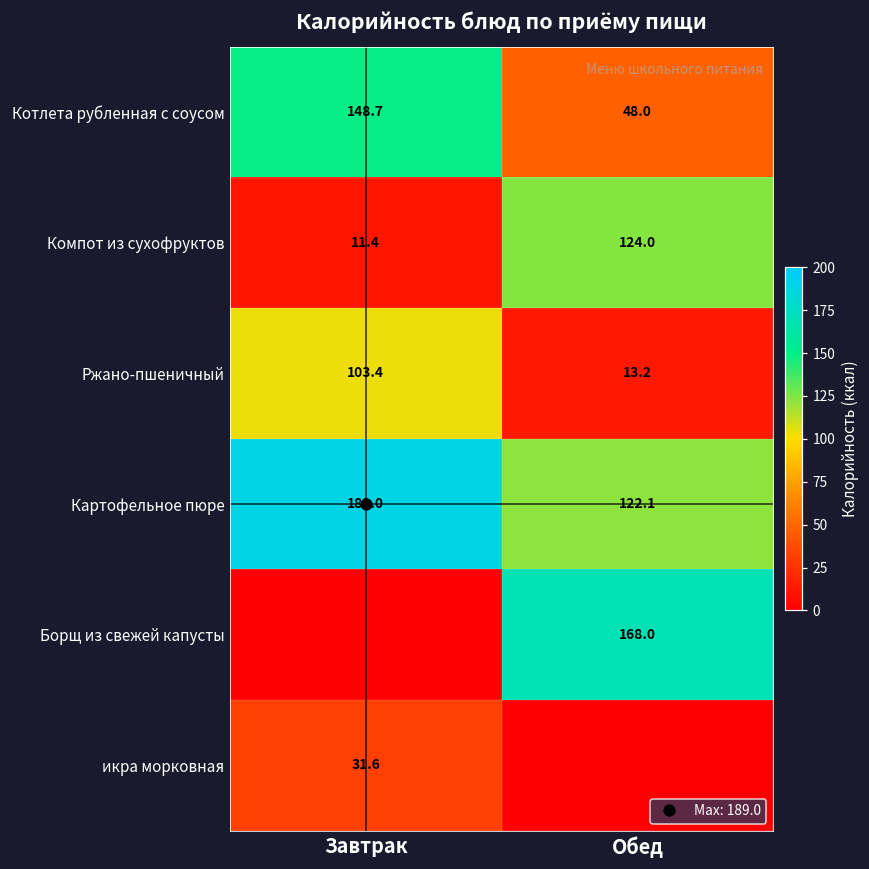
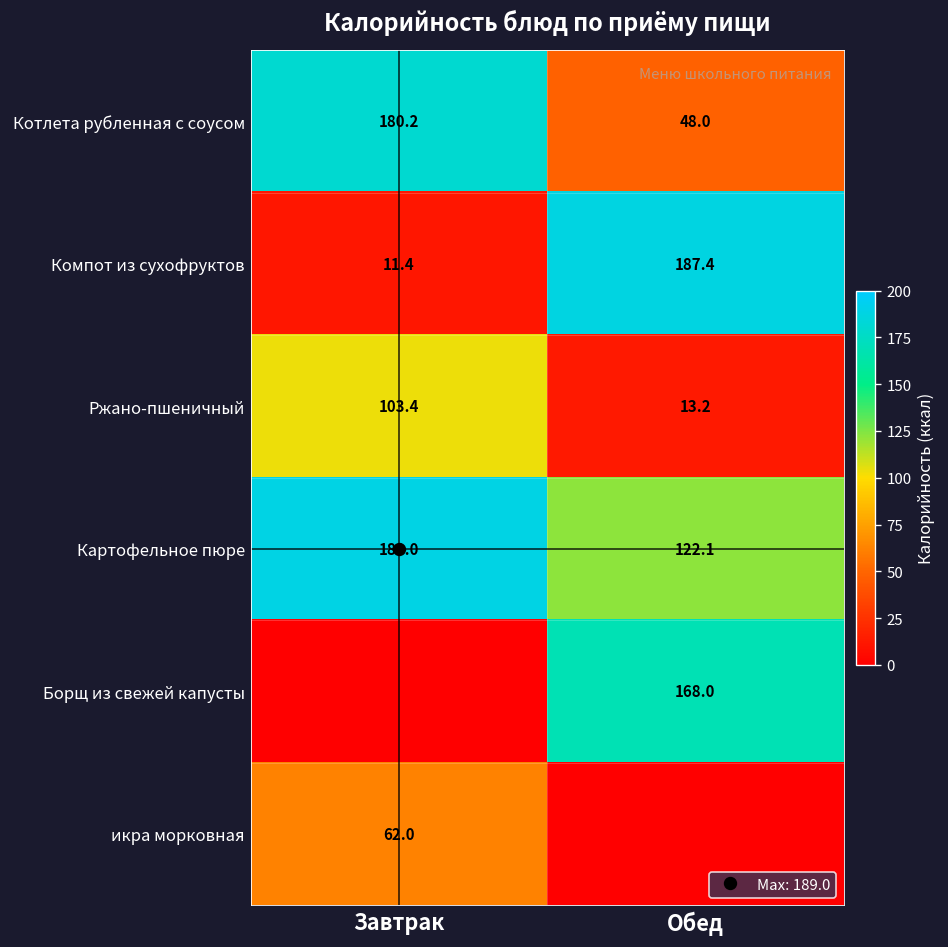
Котлета рубленная с соусом, Завтрак: 148.7 -> 180.2
Компот из сухофруктов, Обед: 124.0 -> 187.4
икра морковная, Завтрак: 31.6 -> 62.0
